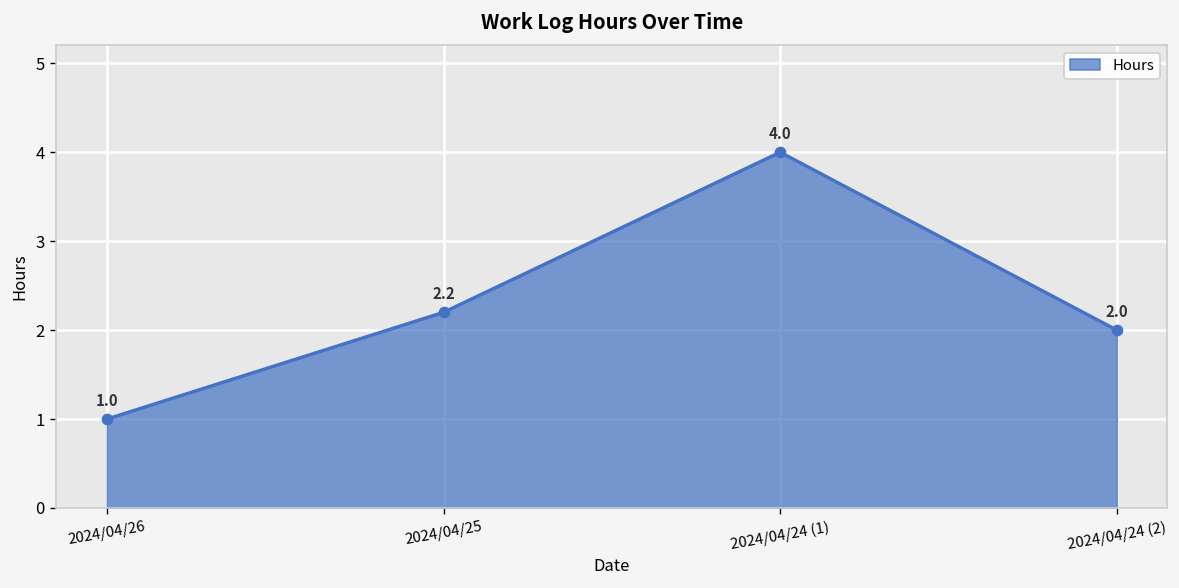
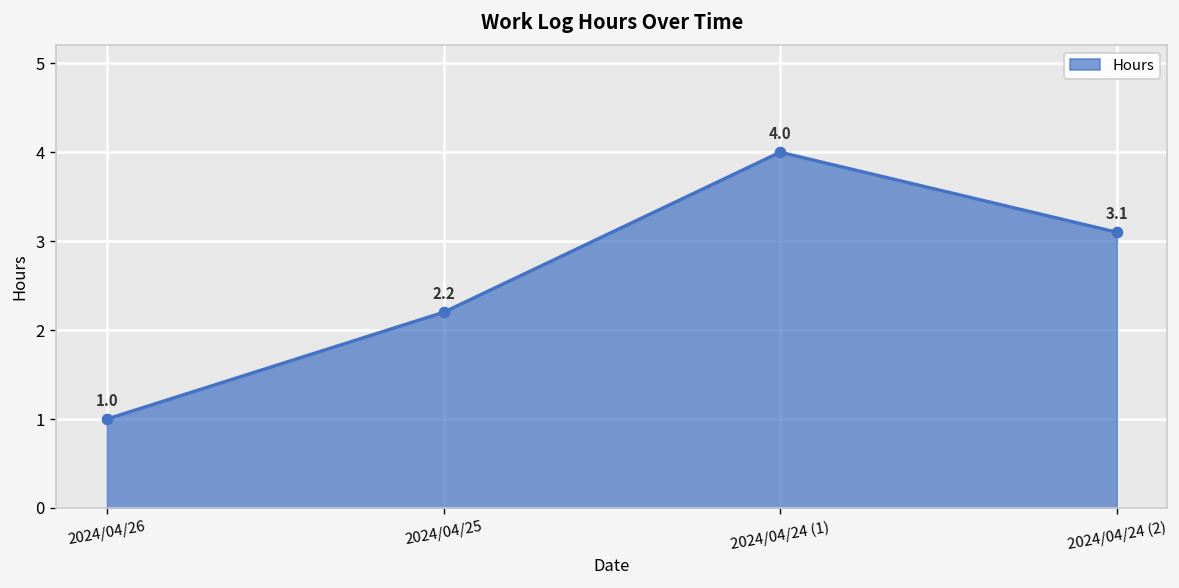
2024/04/24 (2): 2.0 -> 3.1
